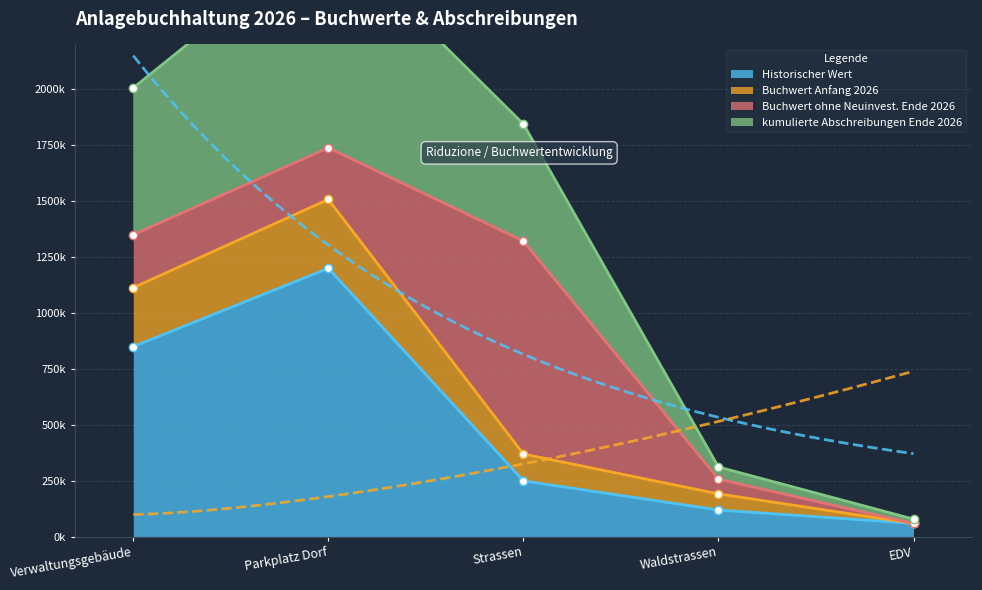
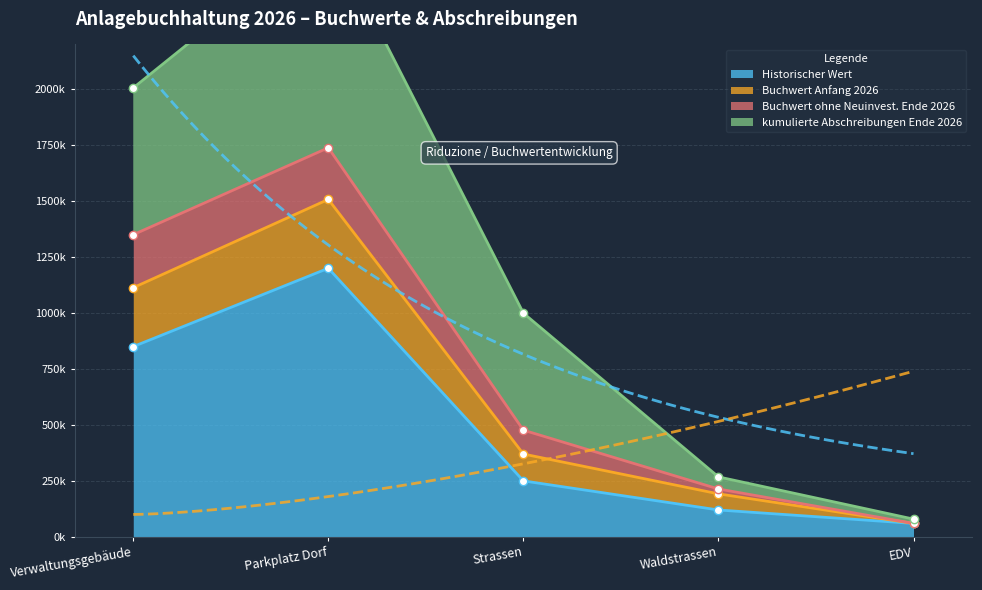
Buchwert ohne Neuinvest. Ende 2026, Strassen: 950000 -> 110000
Buchwert ohne Neuinvest. Ende 2026, Waldstrassen: 70000 -> 20000
